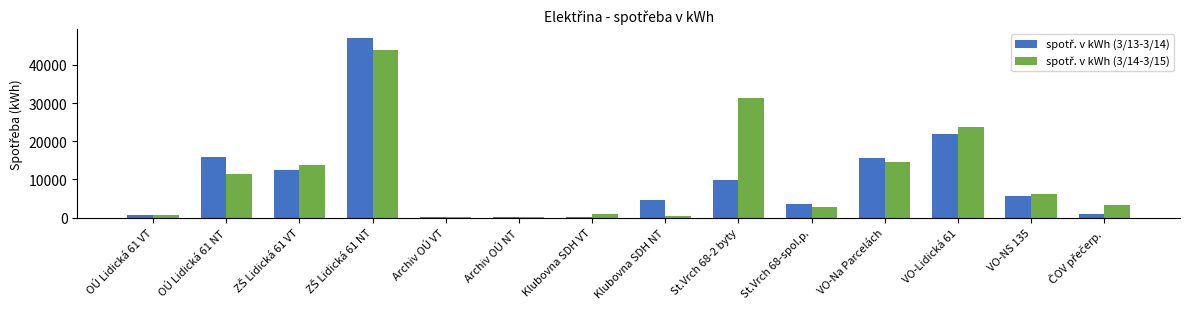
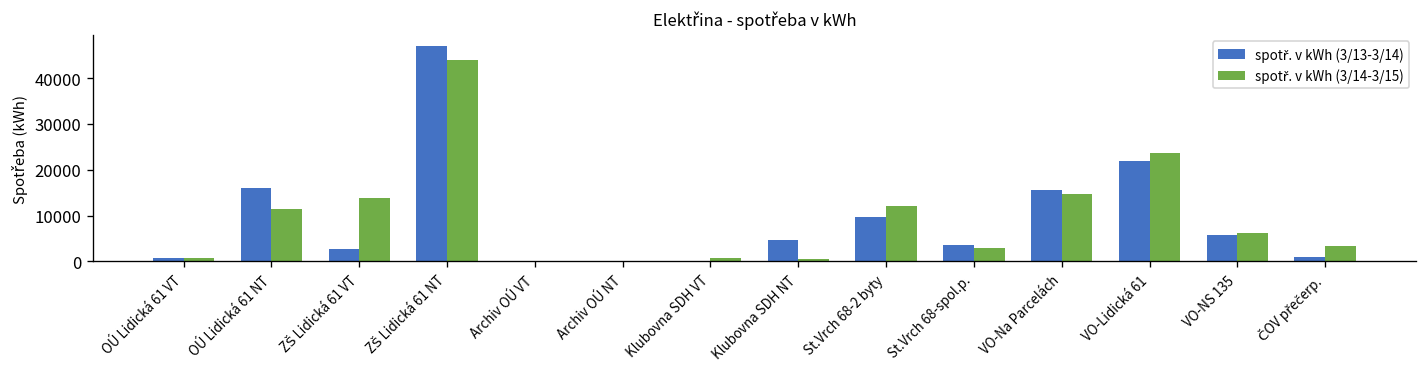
spotř. v kWh (3/13-3/14), ZŠ Lidická 61 VT: 12000 -> 3000
spotř. v kWh (3/14-3/15), St.Vrch 68-2 byty: 31000 -> 12000
